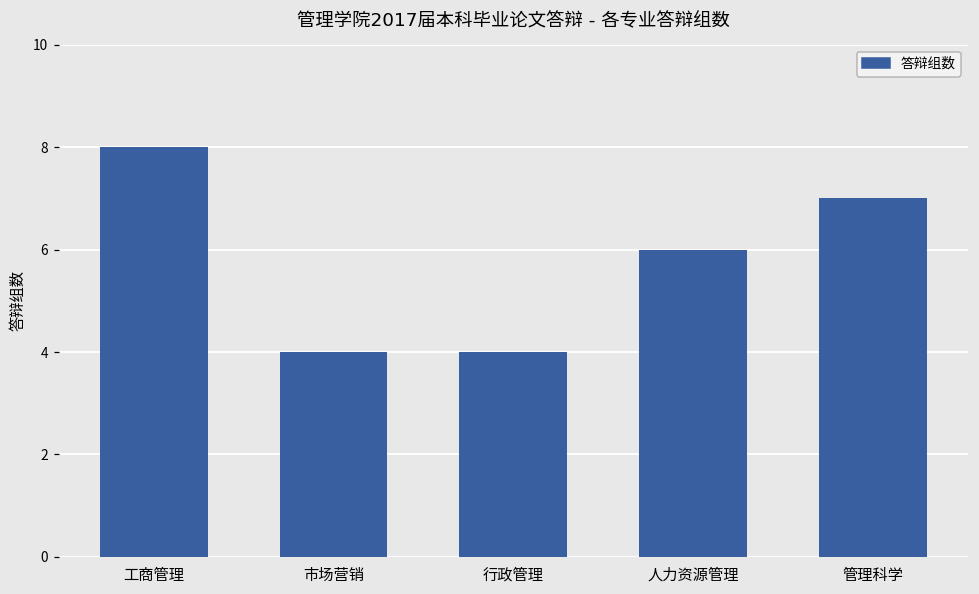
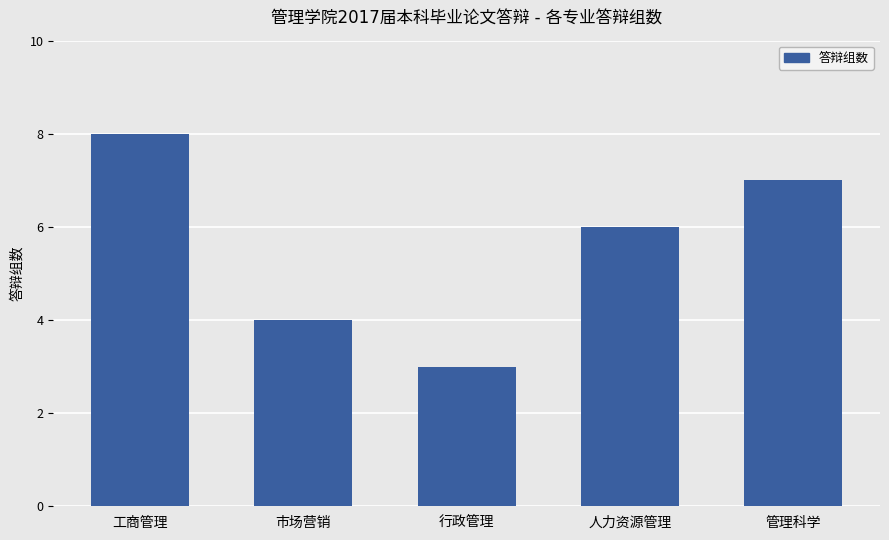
行政管理: 4 -> 3
